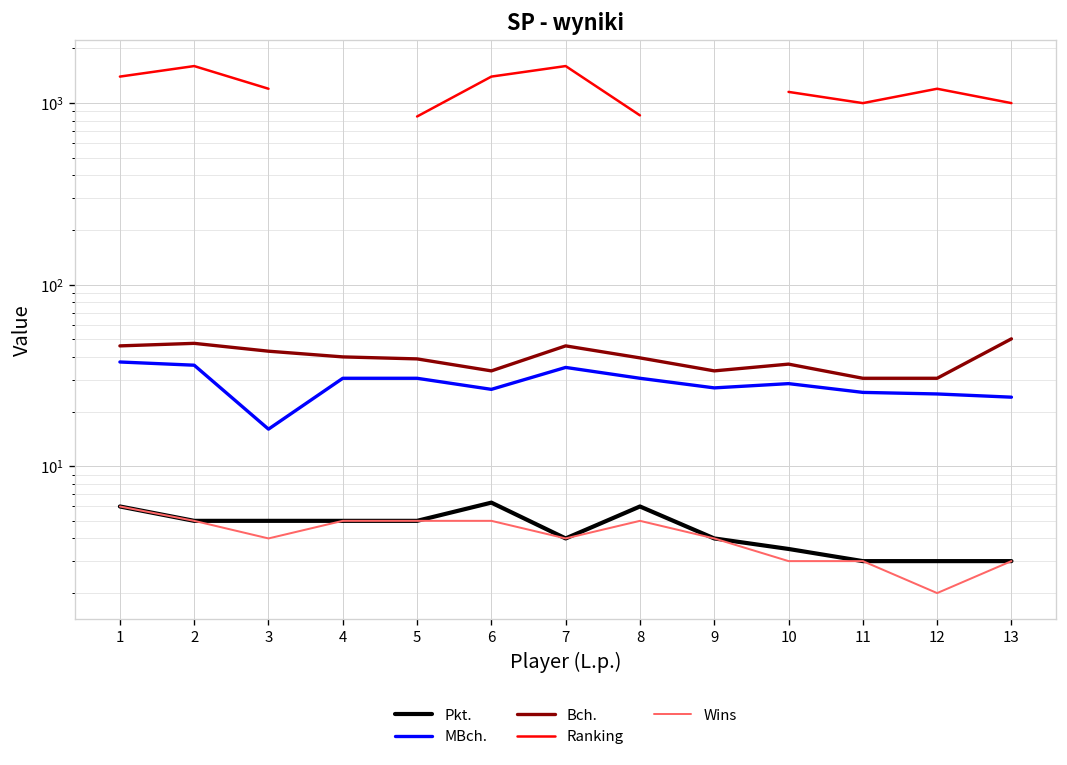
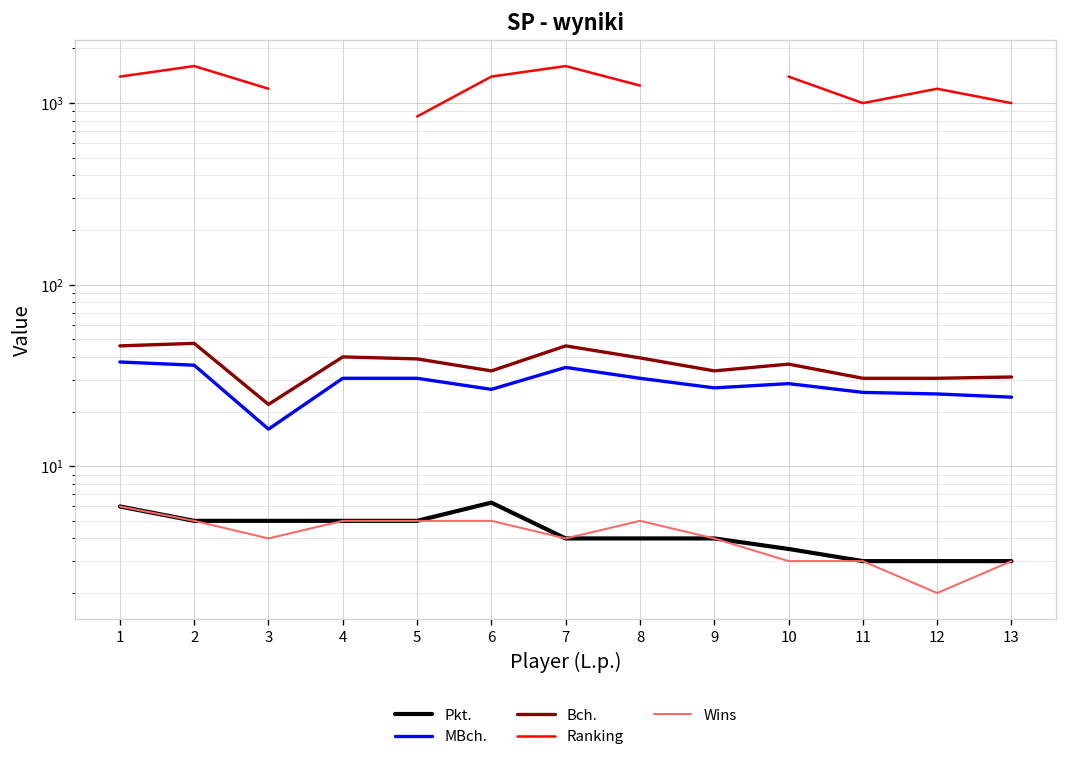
Bch., 3: 43 -> 22
Pkt., 8: 6 -> 4
Ranking, 8: 900 -> 1300
Ranking, 10: 1200 -> 1400
Bch., 13: 50 -> 31
